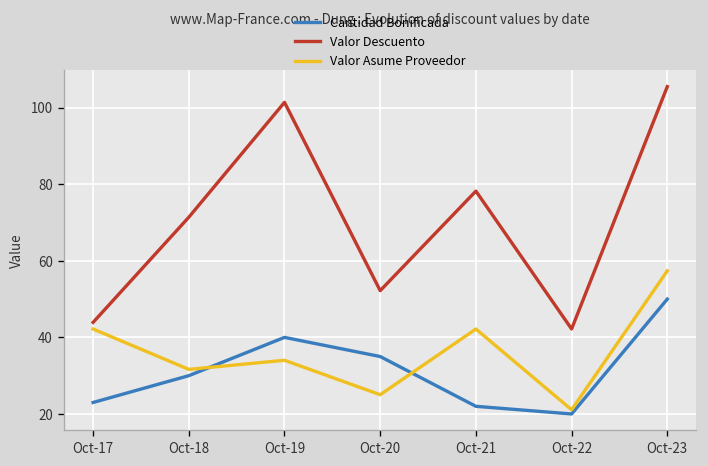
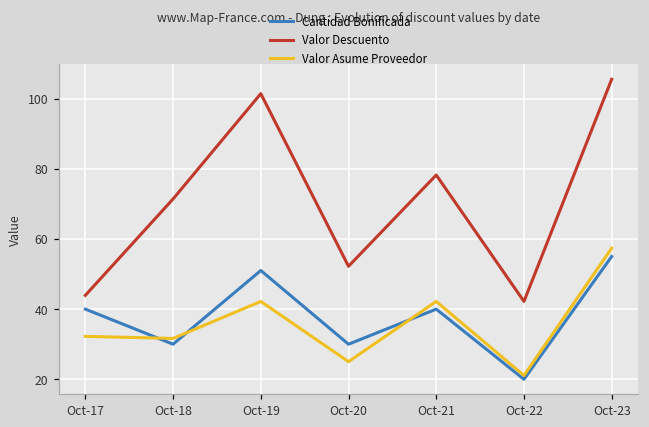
Cantidad Bonificada, Oct-17: 23 -> 40
Valor Asume Proveedor, Oct-17: 42 -> 32
Cantidad Bonificada, Oct-19: 40 -> 51
Valor Asume Proveedor, Oct-19: 34 -> 42
Cantidad Bonificada, Oct-20: 35 -> 30
Cantidad Bonificada, Oct-21: 22 -> 40
Cantidad Bonificada, Oct-23: 50 -> 55
